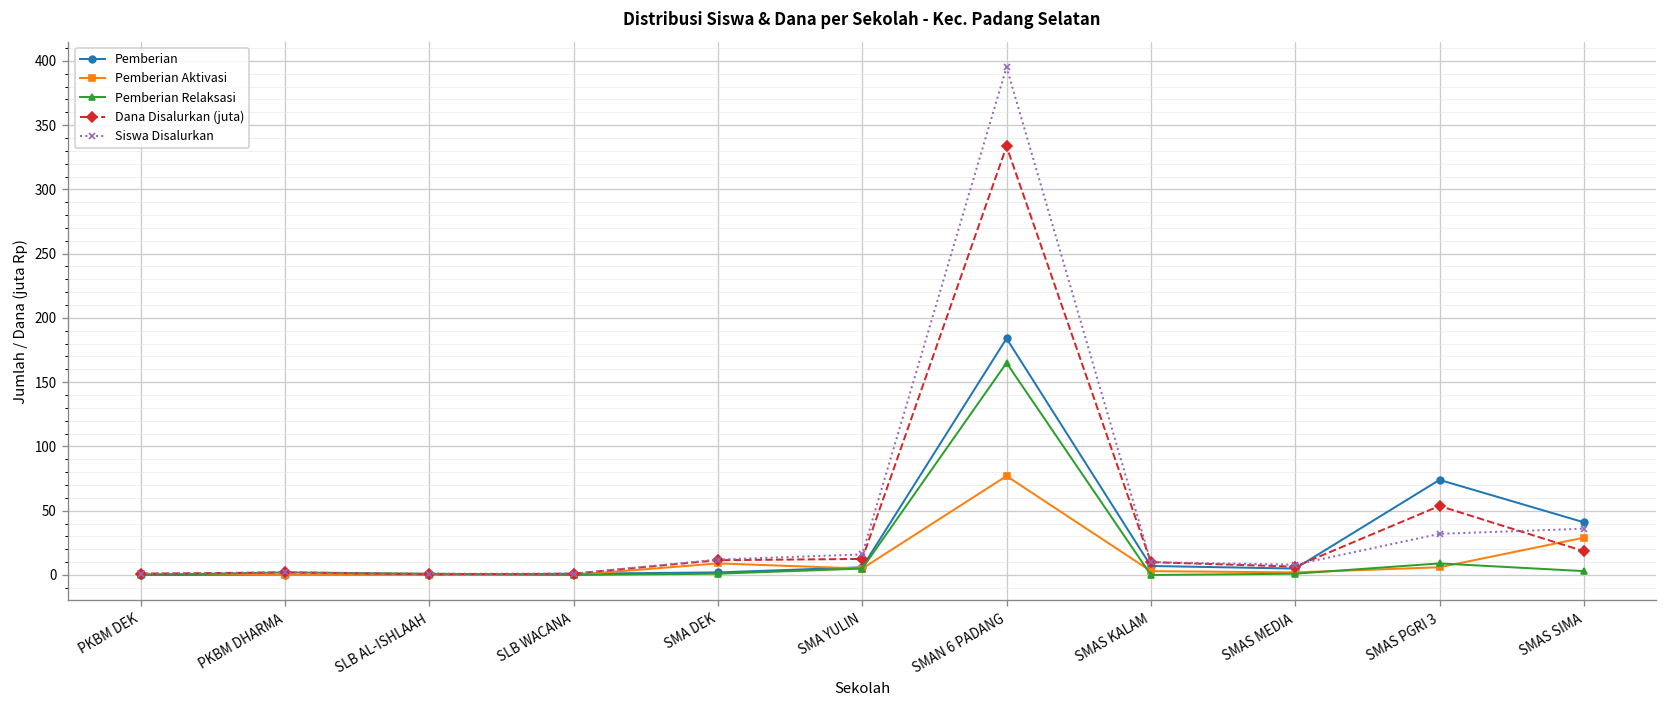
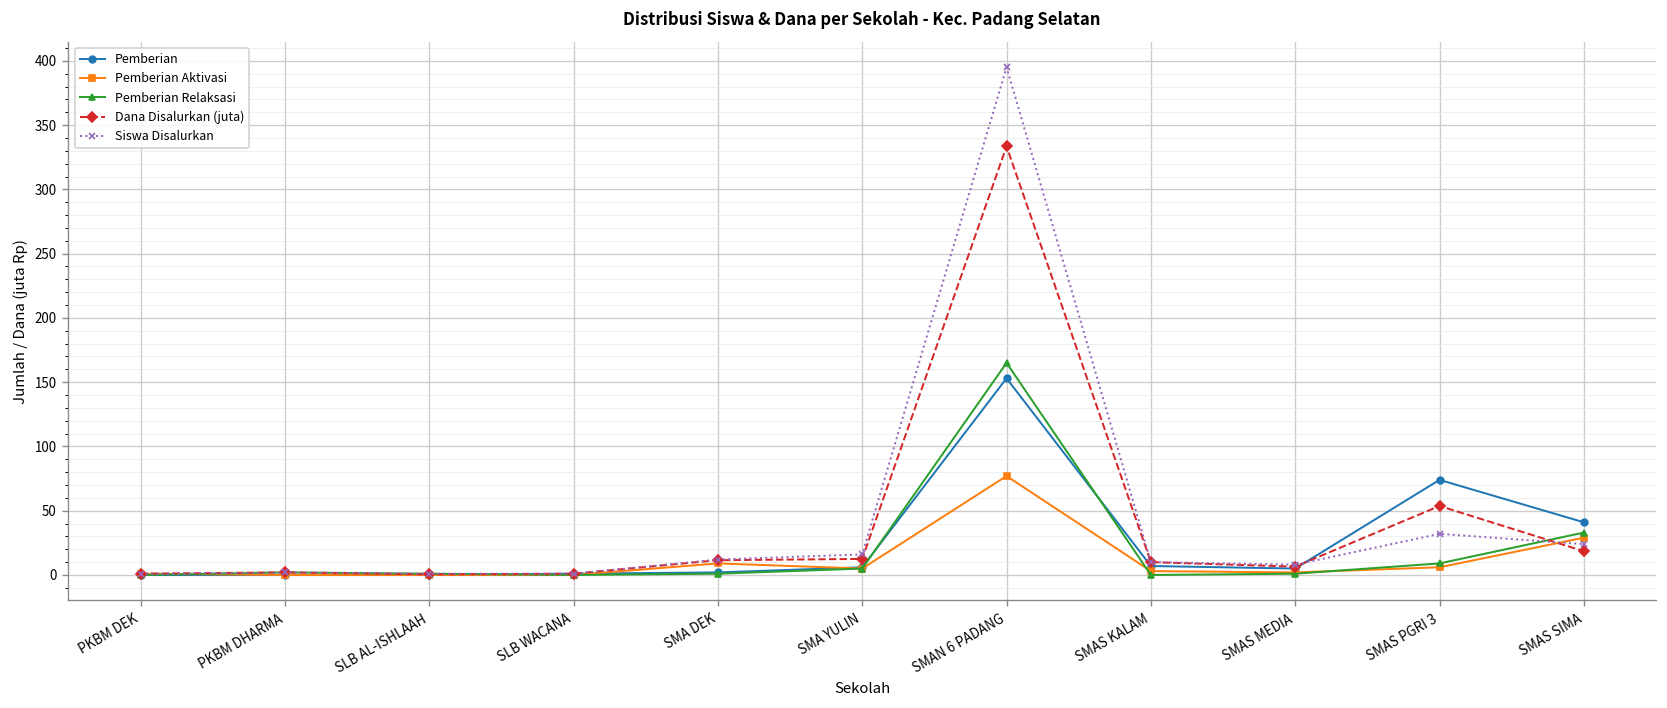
Pemberian, SMAN 6 PADANG: 184 -> 153
Pemberian Relaksasi, SMAS SIMA: 3 -> 33
Siswa Disalurkan, SMAS SIMA: 36 -> 24
